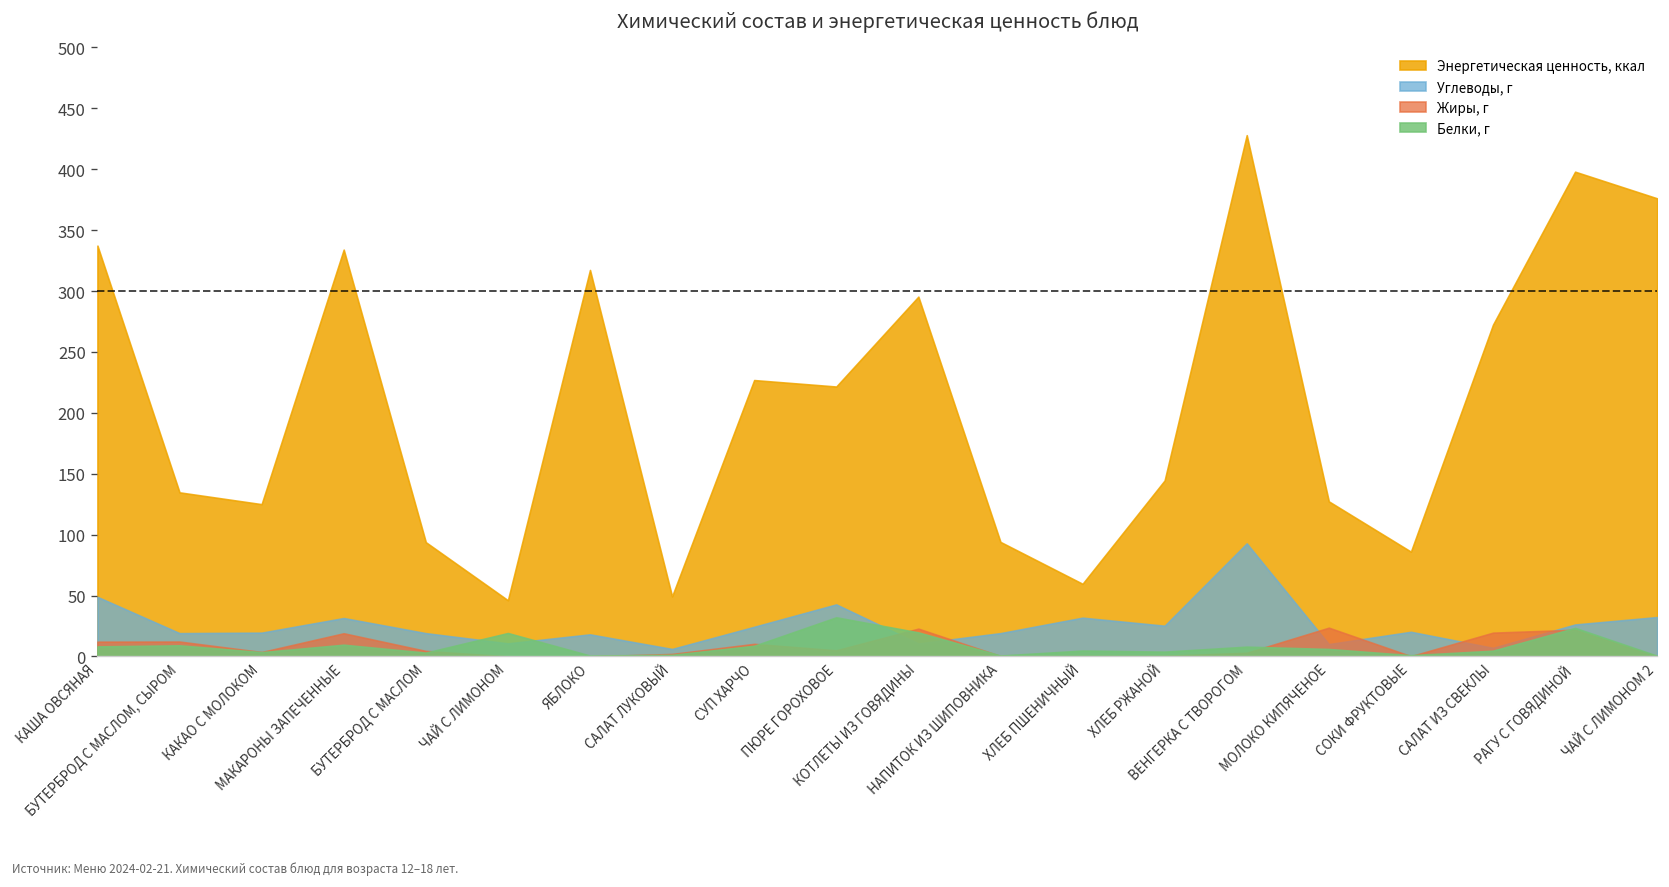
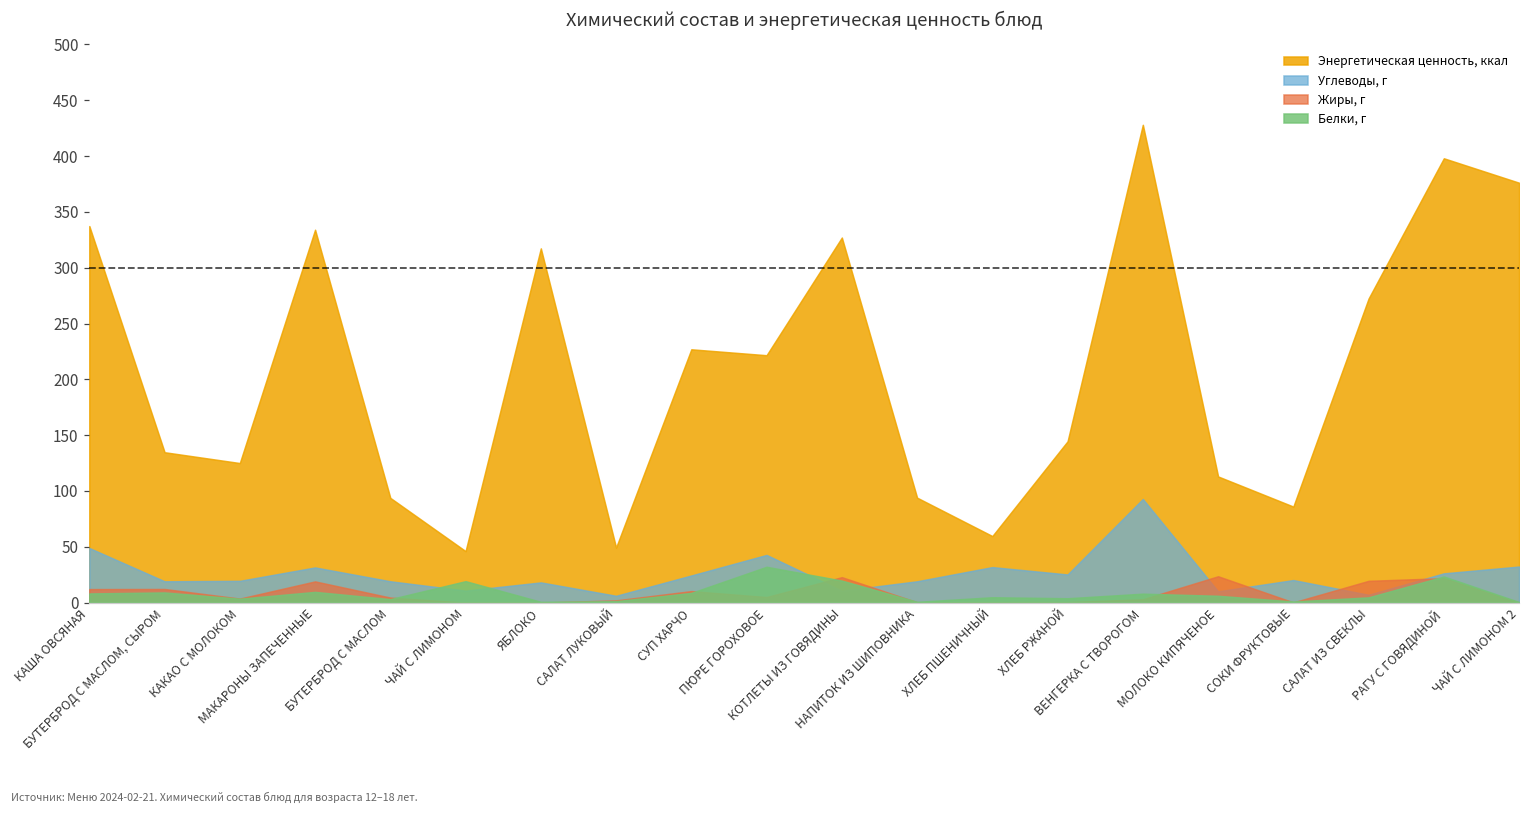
Энергетическая ценность, ккал, КОТЛЕТЫ ИЗ ГОВЯДИНЫ: 295 -> 327
Энергетическая ценность, ккал, МОЛОКО КИПЯЧЕНОЕ: 127 -> 113
